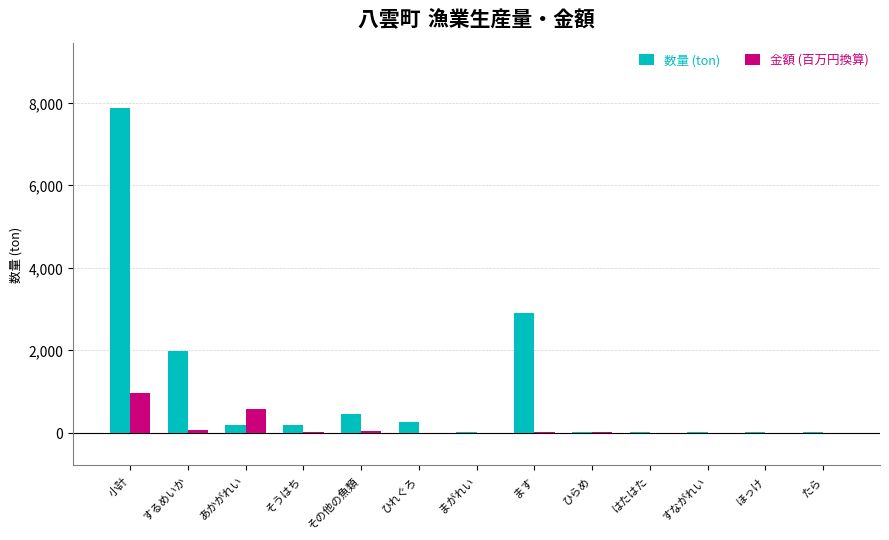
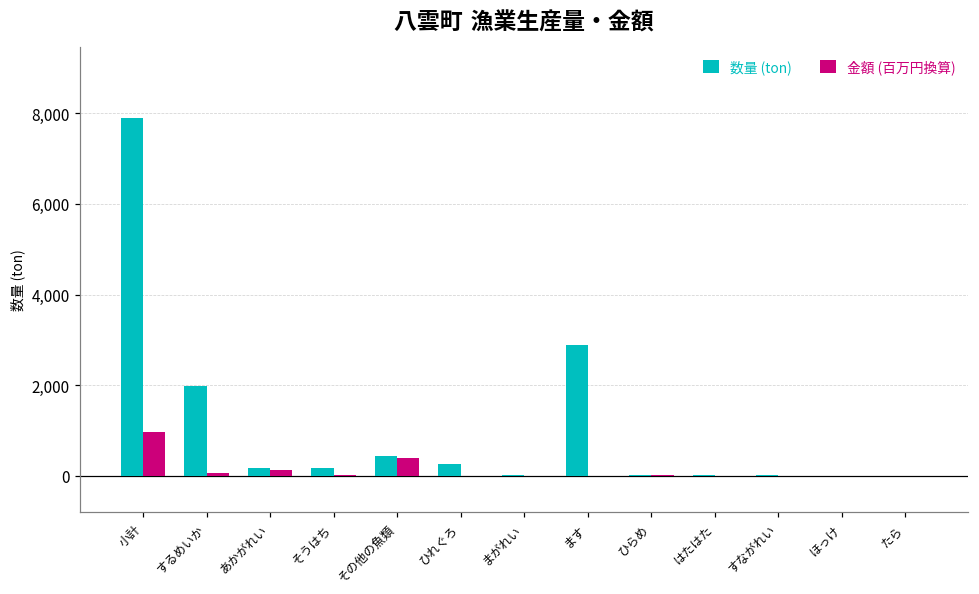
金額 (百万円換算), あかがれい: 600 -> 100
金額 (百万円換算), その他の魚類: 0 -> 400
